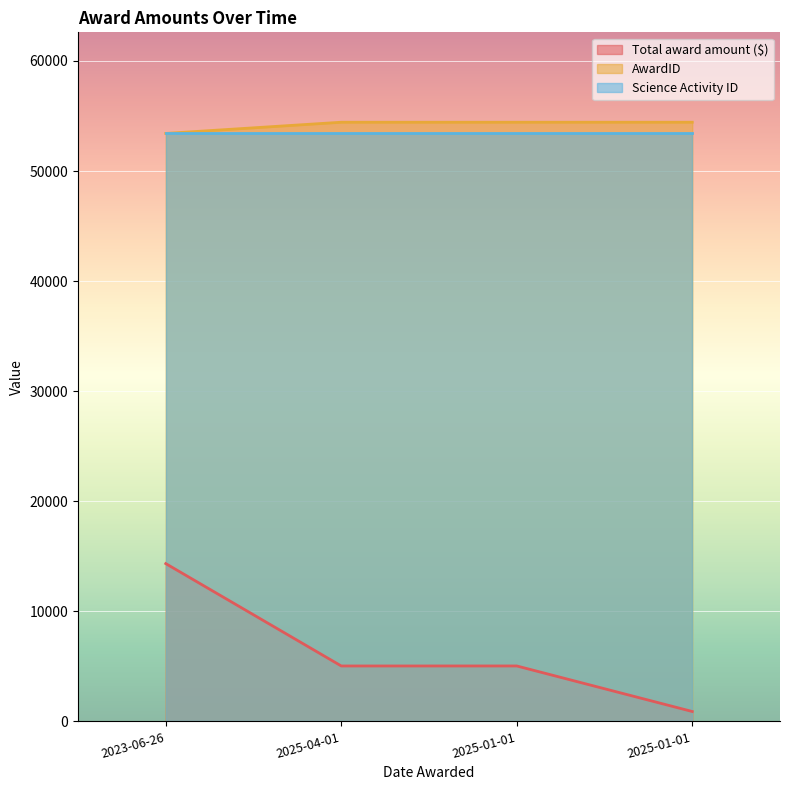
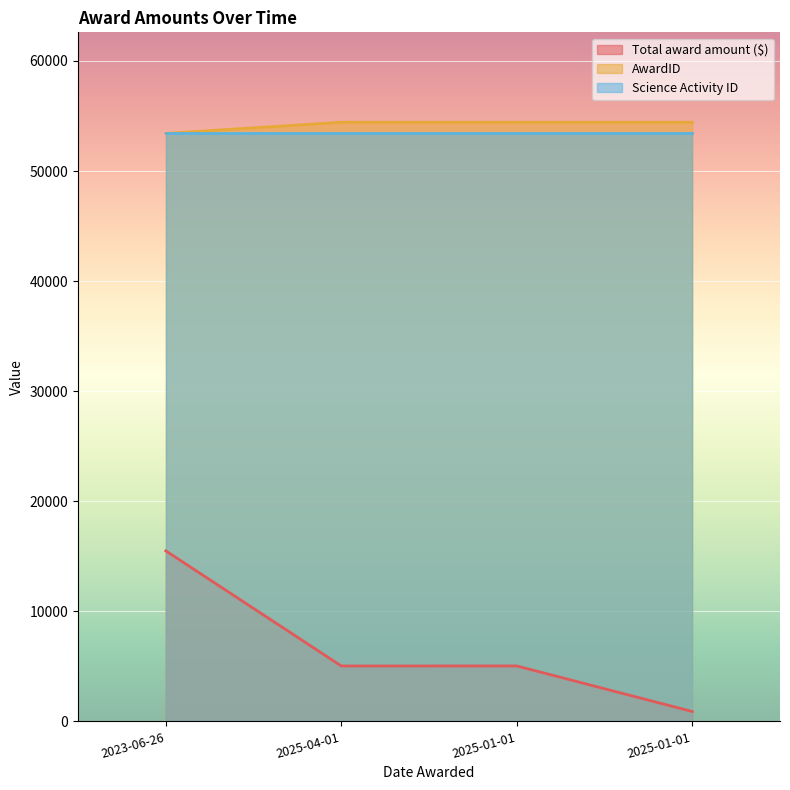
Total award amount ($), 2023-06-26: 14300 -> 15500
